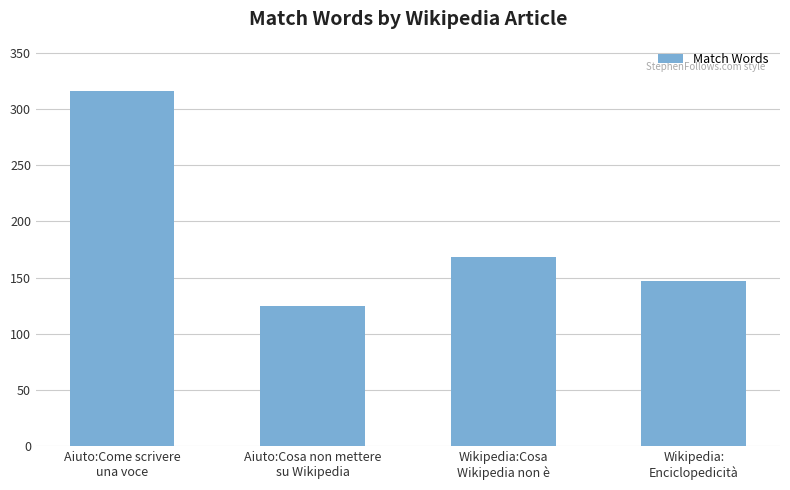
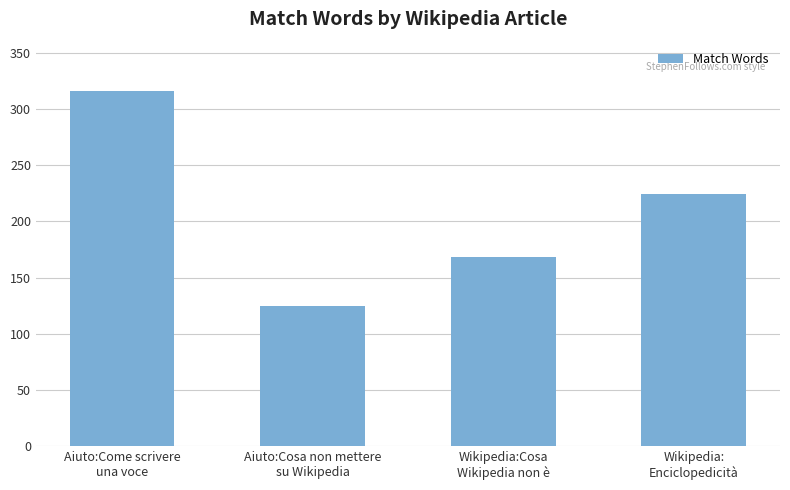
Wikipedia: Enciclopedicità: 147 -> 224
